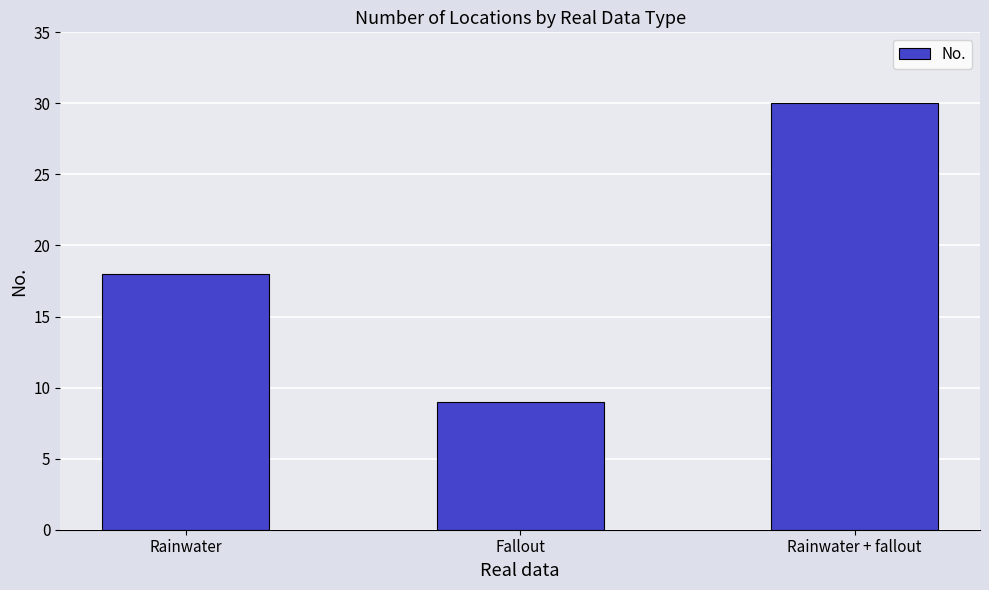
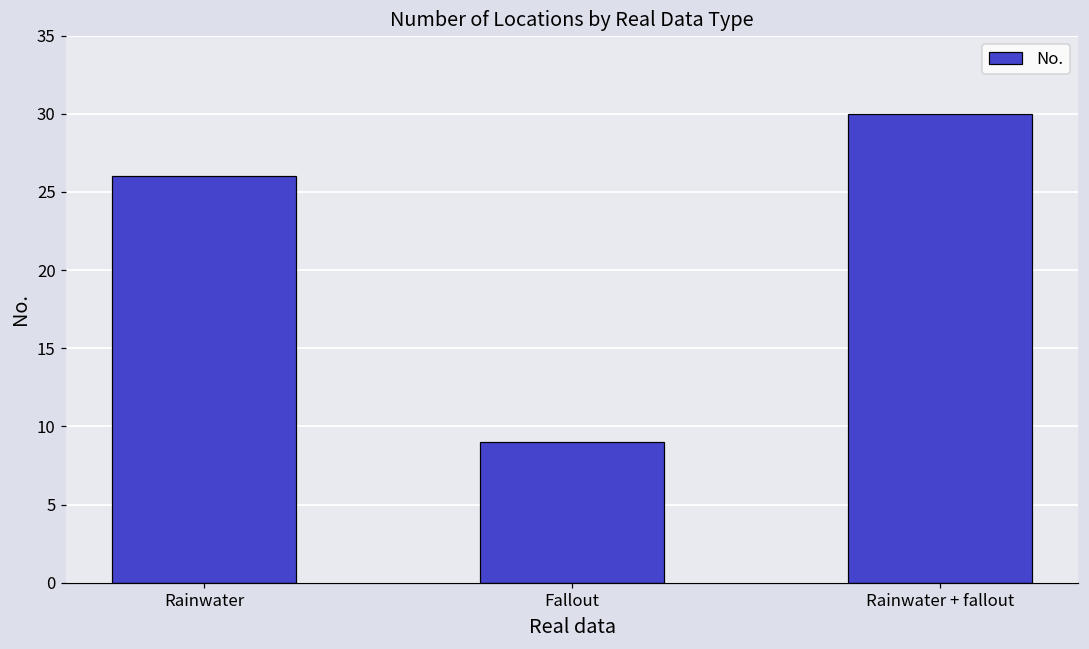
Rainwater: 18 -> 26
